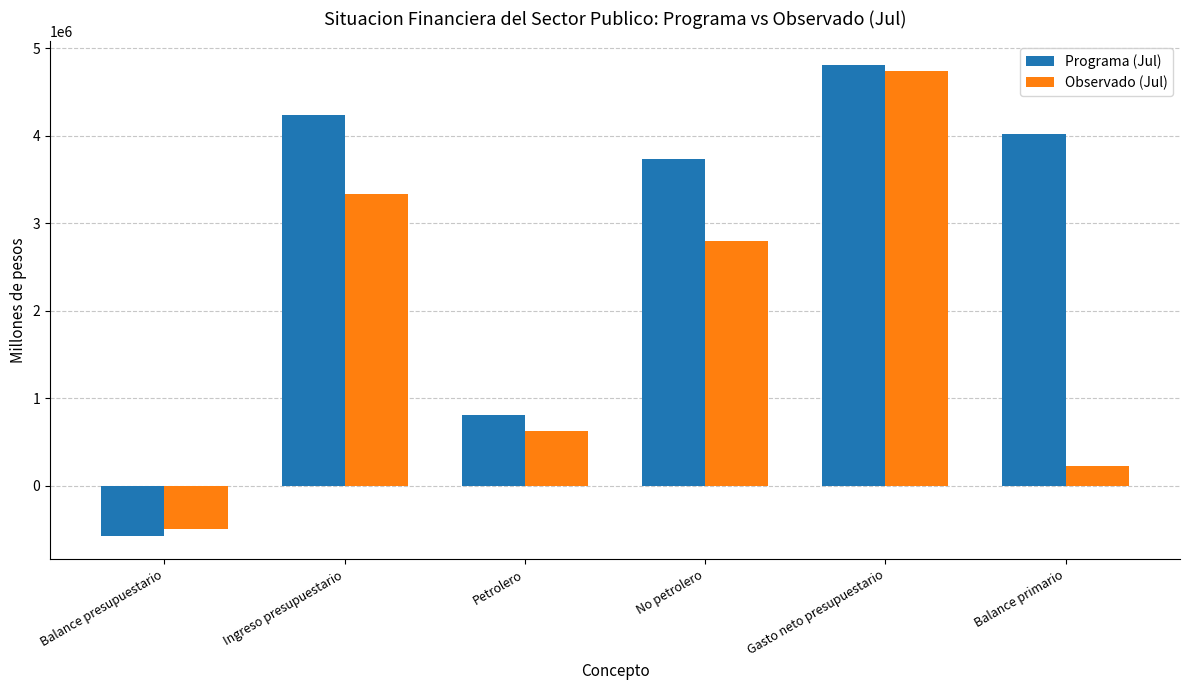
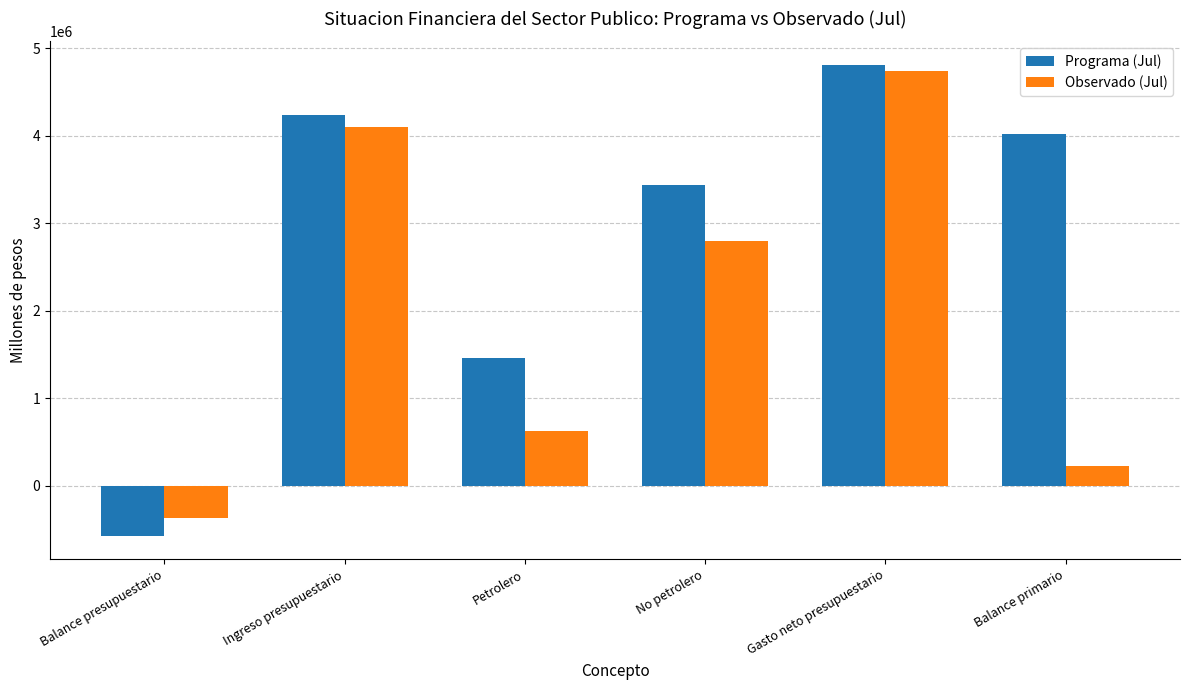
Observado (Jul), Balance presupuestario: -500000 -> -400000
Observado (Jul), Ingreso presupuestario: 3300000 -> 4100000
Programa (Jul), Petrolero: 800000 -> 1500000
Programa (Jul), No petrolero: 3700000 -> 3400000
